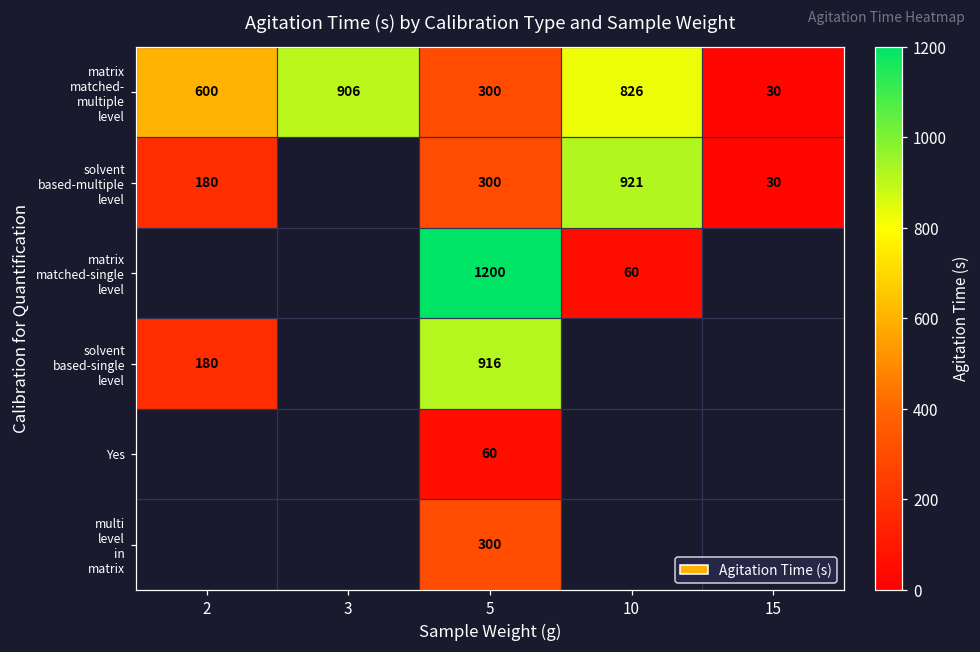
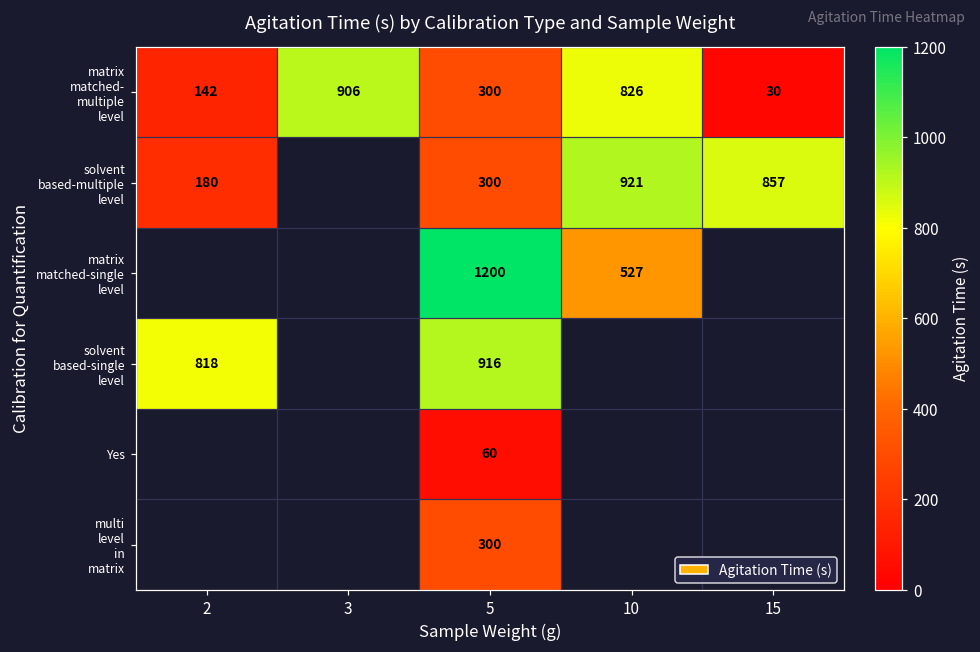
matrix matched- multiple level, 2: 600 -> 142
solvent based-multiple level, 15: 30 -> 857
matrix matched-single level, 10: 60 -> 527
solvent based-single level, 2: 180 -> 818
